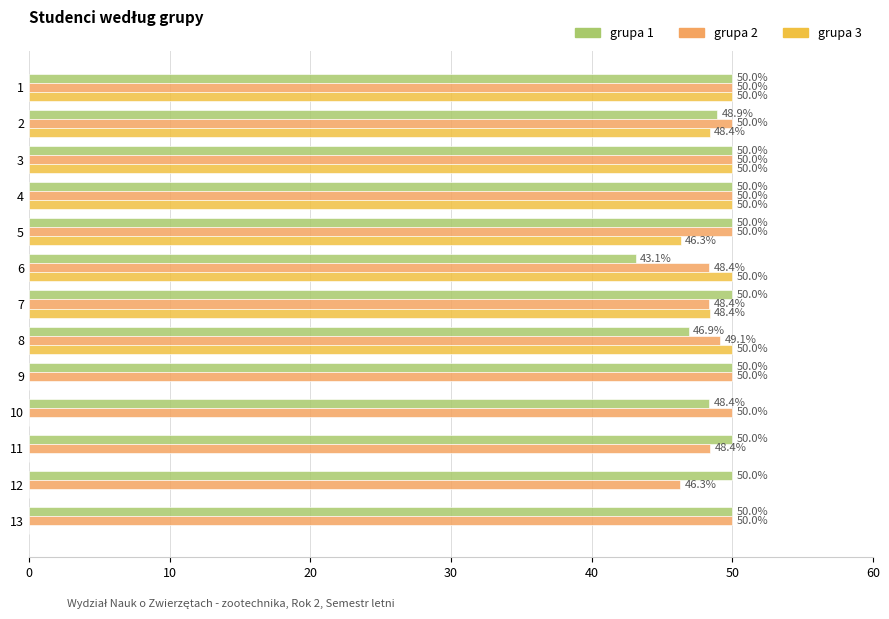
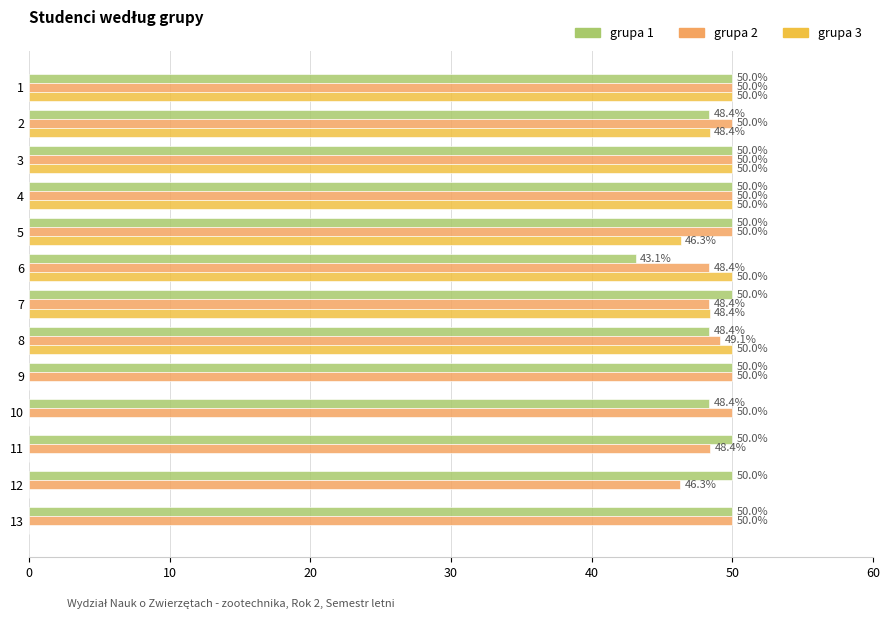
grupa 1, 2: 48.9% -> 48.4%
grupa 1, 8: 46.9% -> 48.4%
